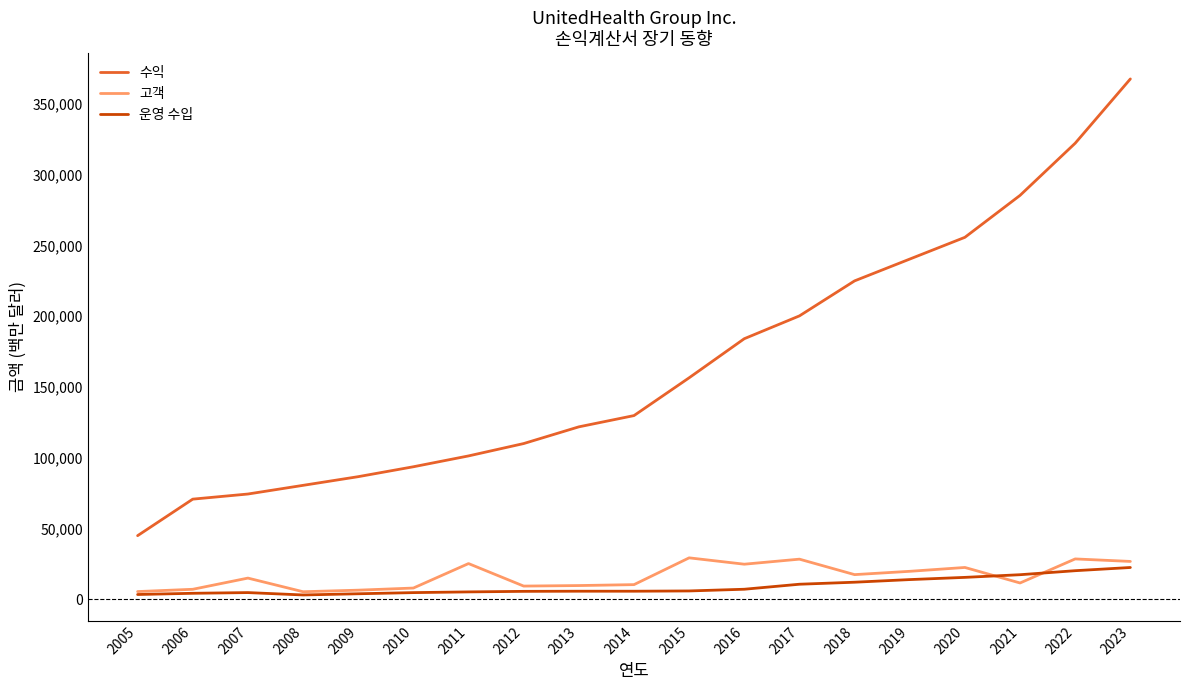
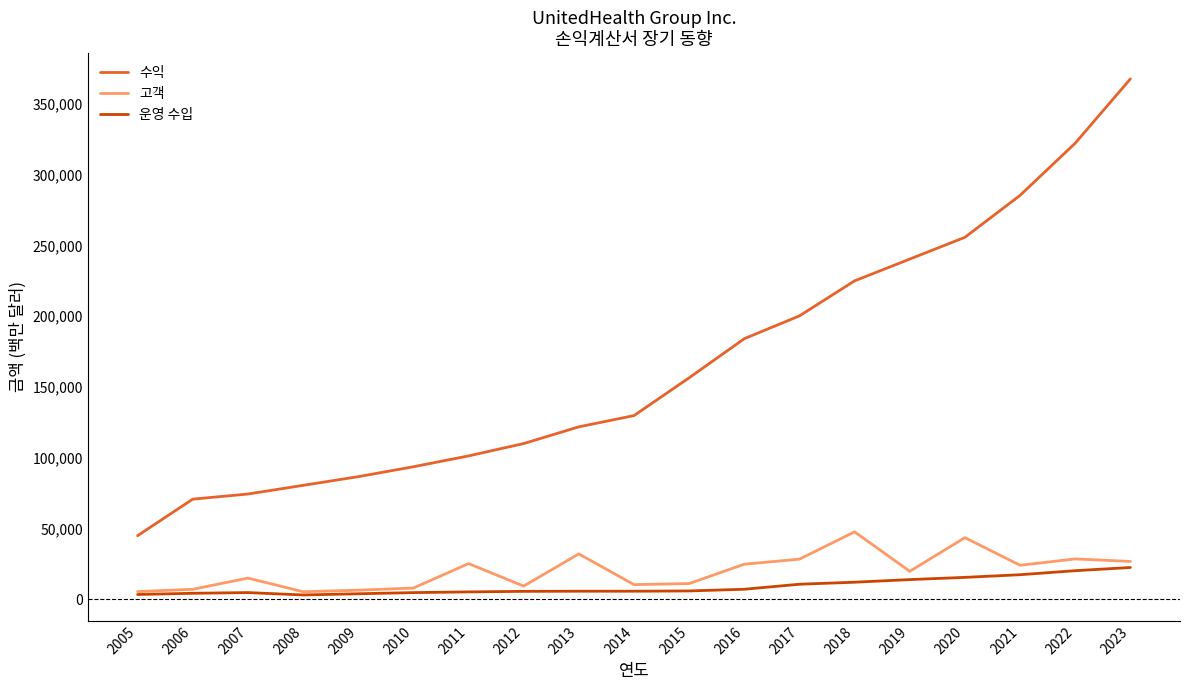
고객, 2013: 10,000 -> 32,000
고객, 2015: 29,000 -> 11,000
고객, 2018: 17,000 -> 48,000
고객, 2020: 22,000 -> 43,000
고객, 2021: 11,000 -> 24,000
